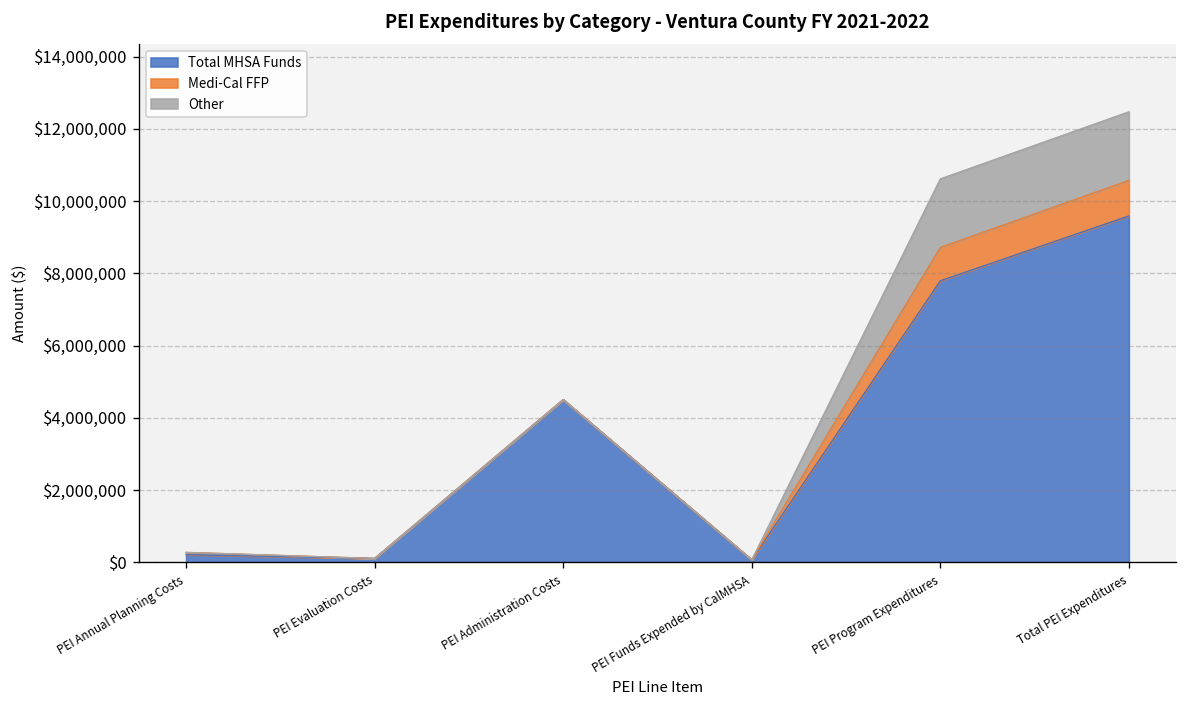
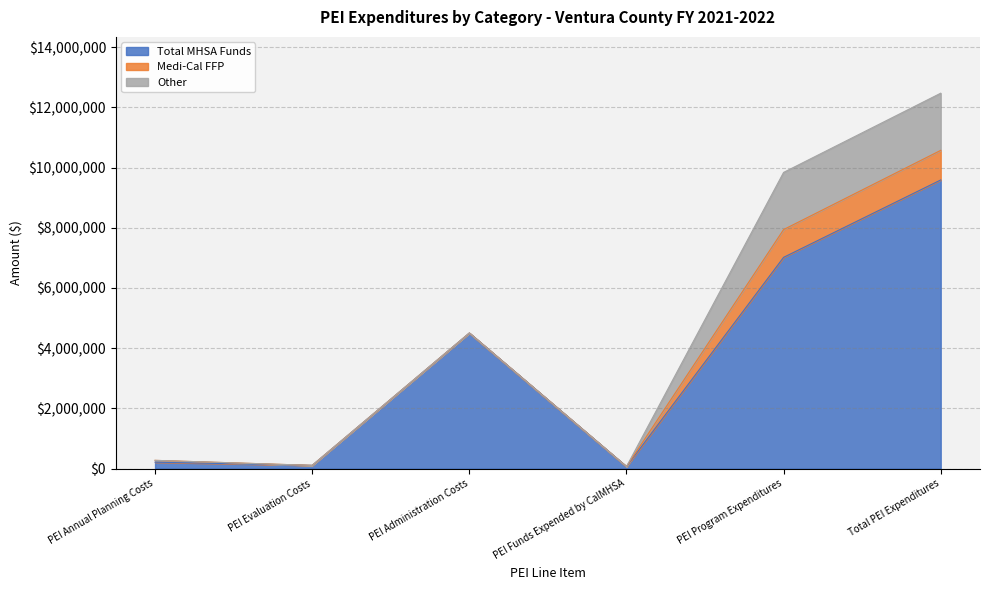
Total MHSA Funds, PEI Program Expenditures: $7,800,000 -> $7,000,000
